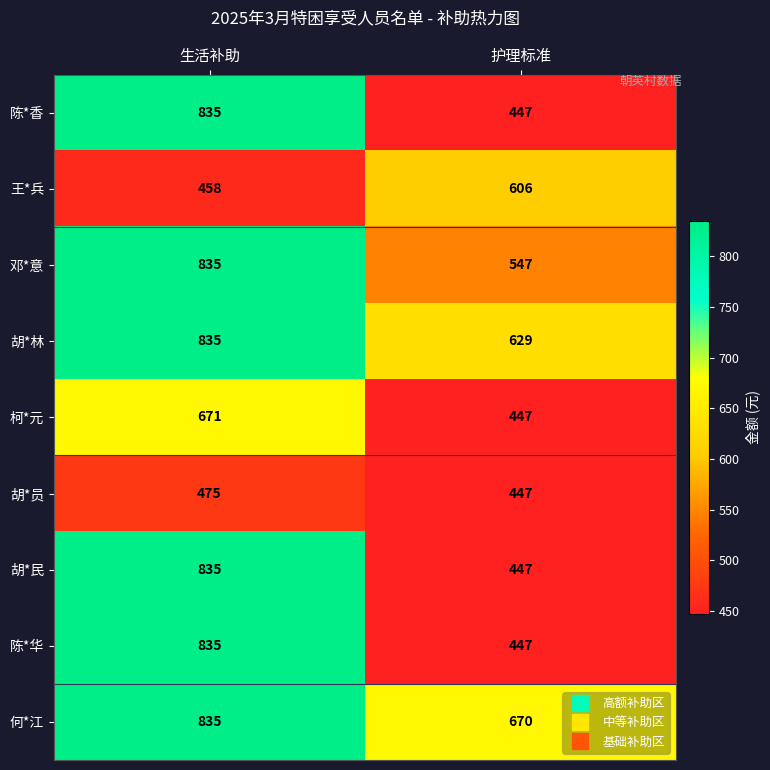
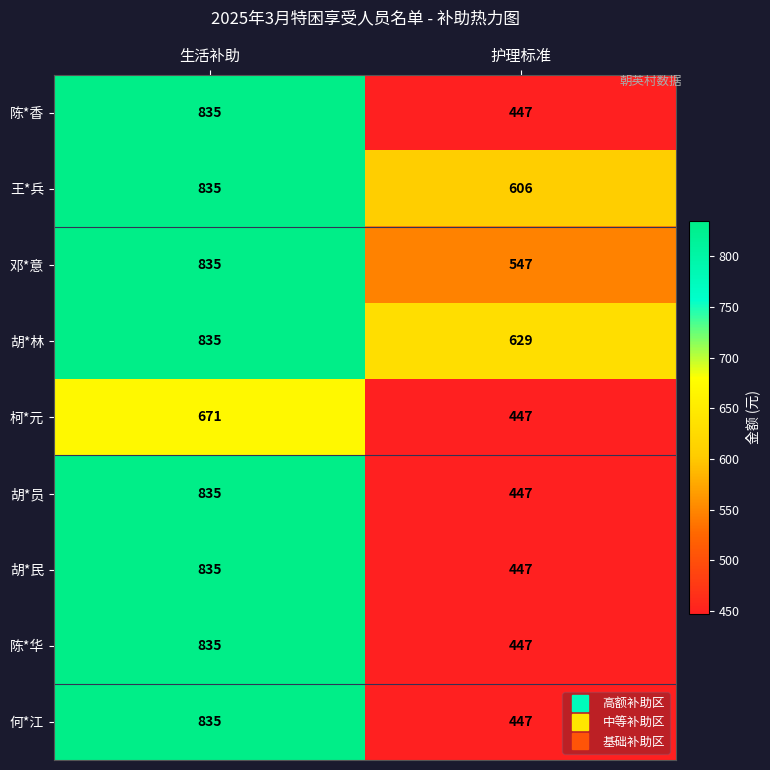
王*兵, 生活补助: 458 -> 835
胡*员, 生活补助: 475 -> 835
何*江, 护理标准: 670 -> 447
